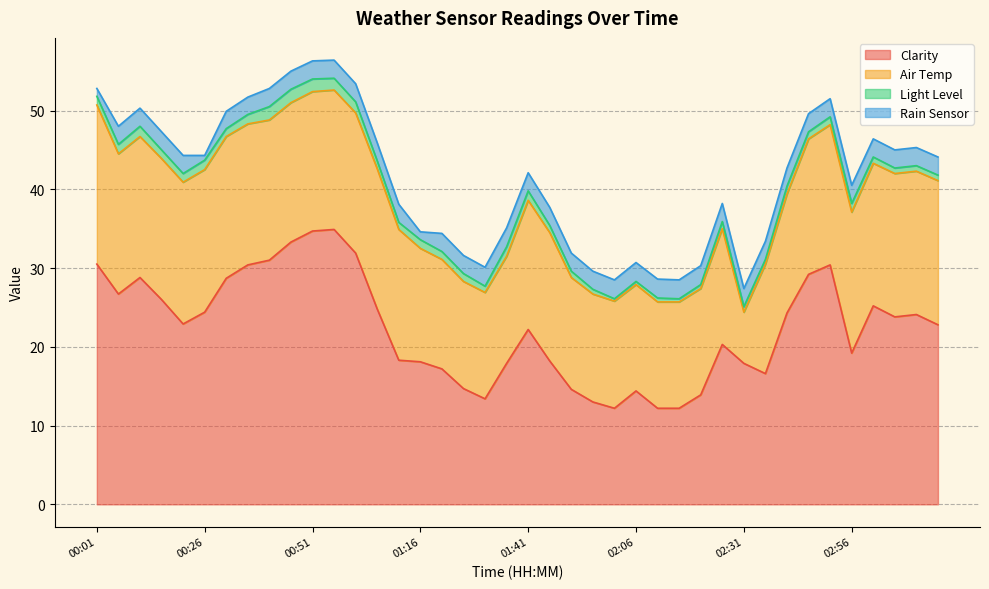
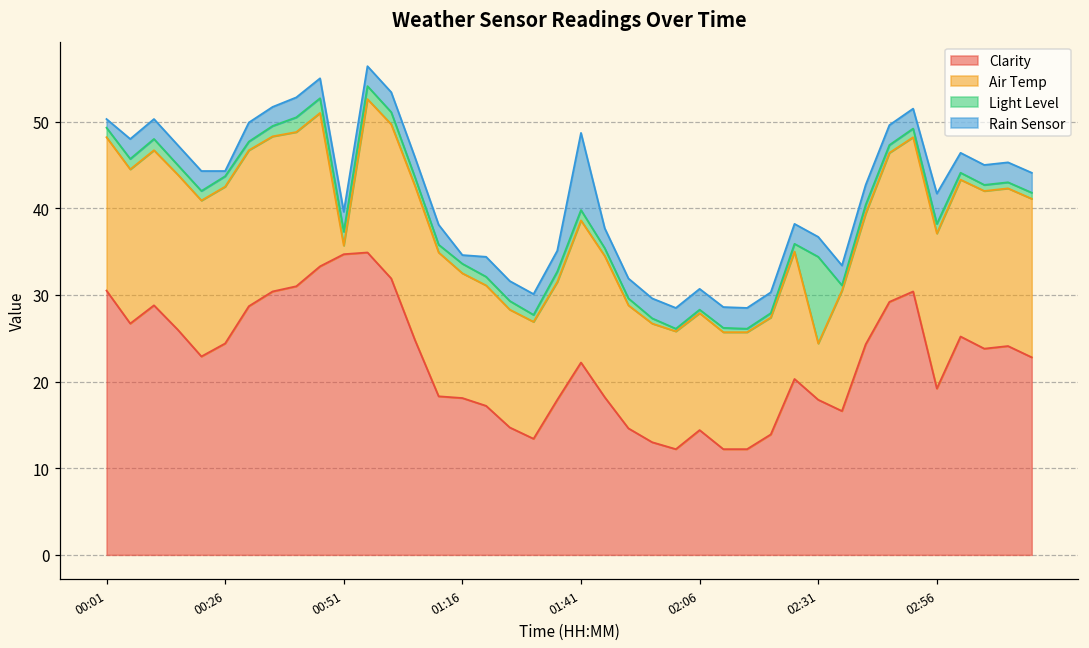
Air Temp, 00:01: 20 -> 18
Air Temp, 00:51: 18 -> 1
Rain Sensor, 01:41: 2 -> 9
Light Level, 02:31: 1 -> 10
Rain Sensor, 02:56: 2 -> 4
